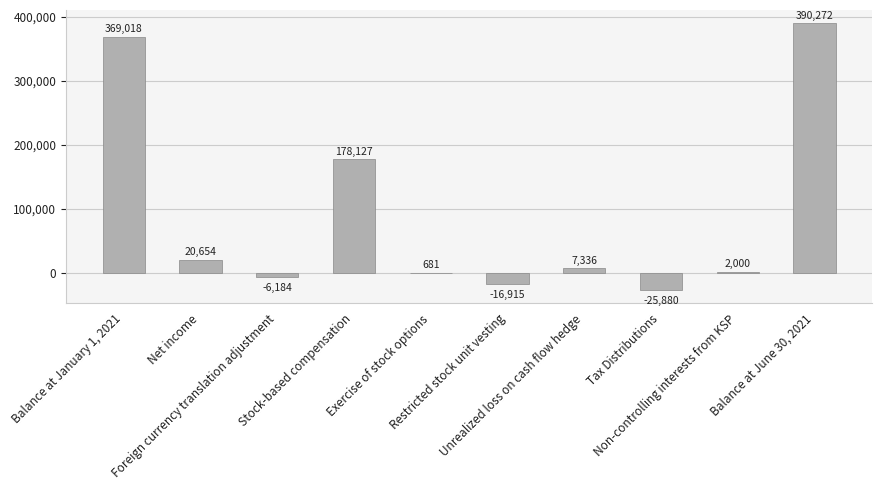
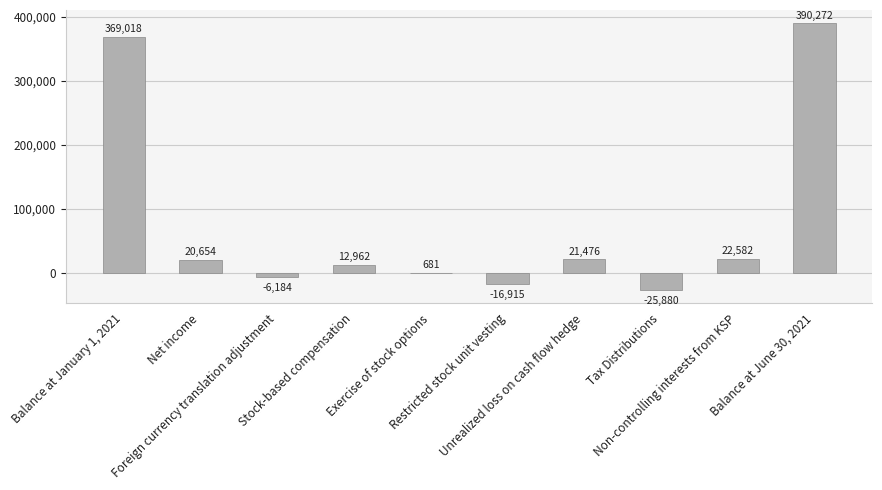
Stock-based compensation: 178,127 -> 12,962
Unrealized loss on cash flow hedge: 7,336 -> 21,476
Non-controlling interests from KSP: 2,000 -> 22,582
